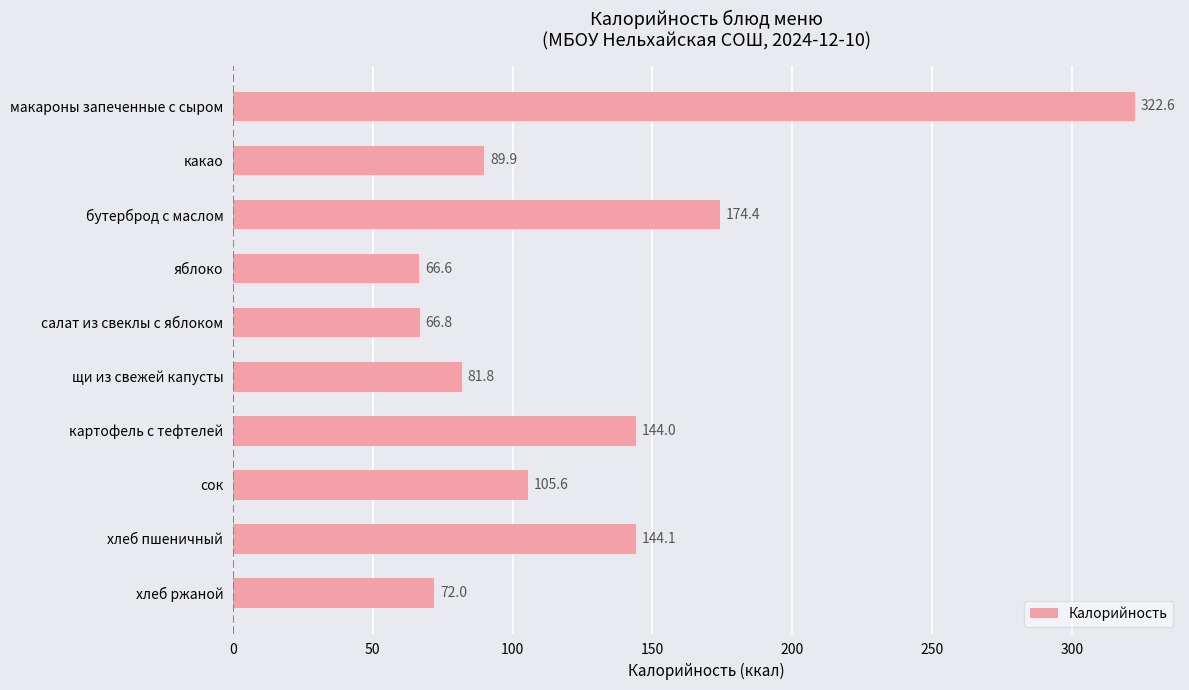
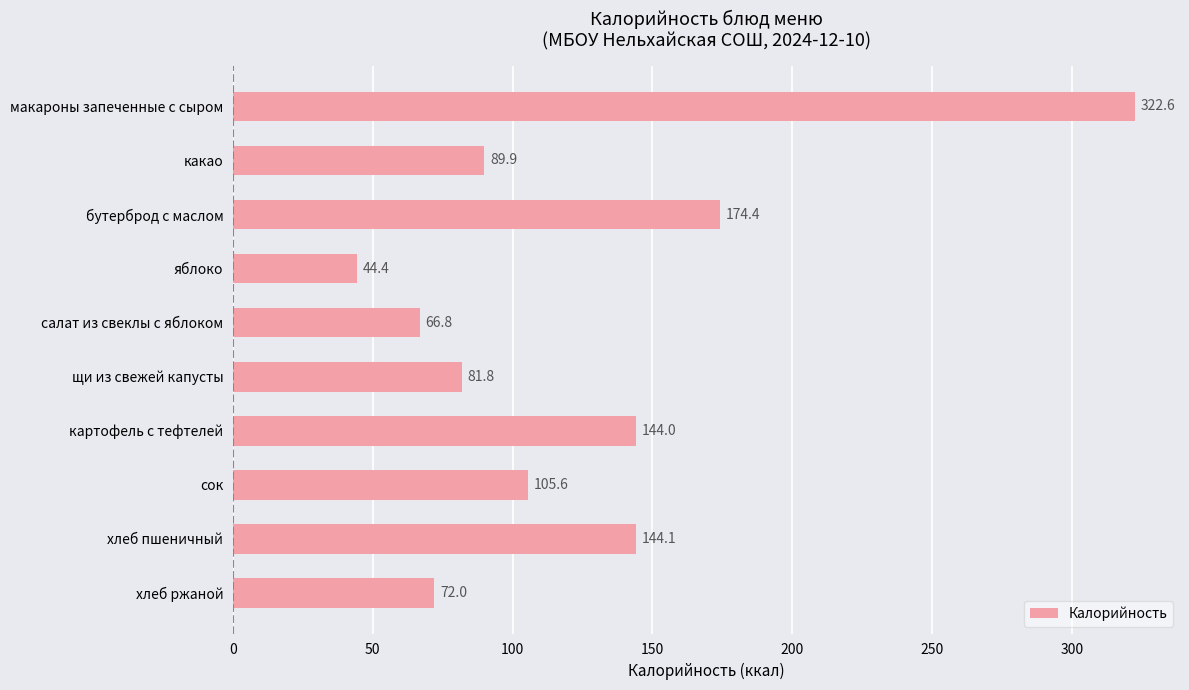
яблоко: 66.6 -> 44.4
